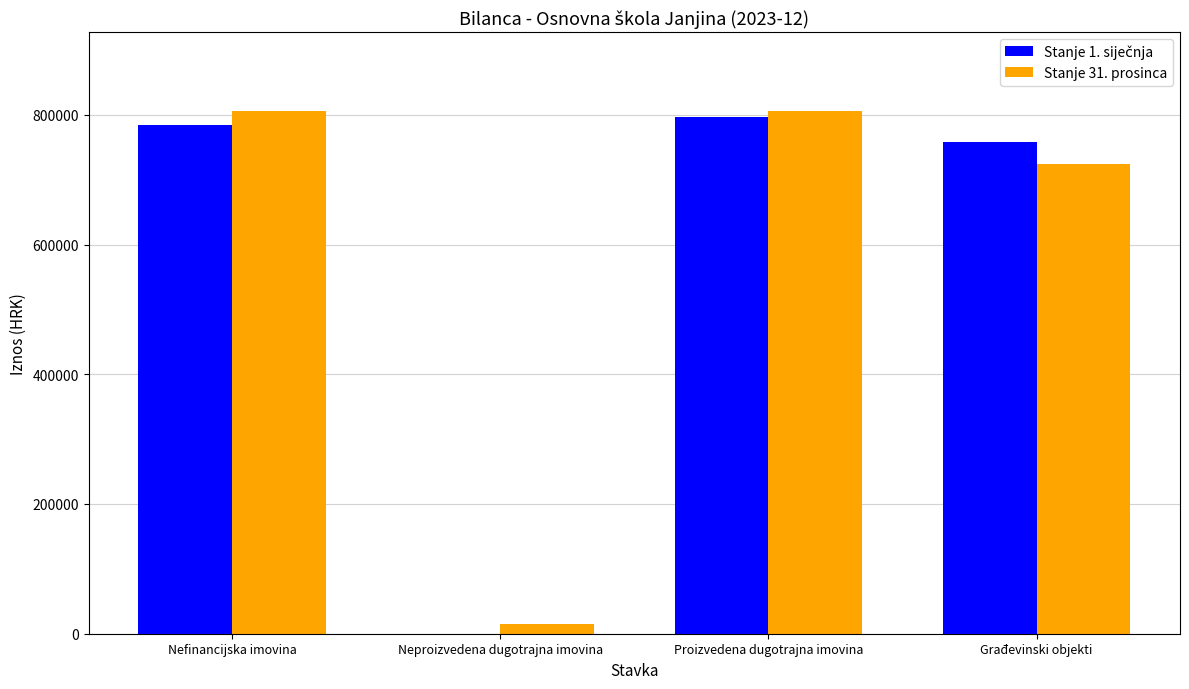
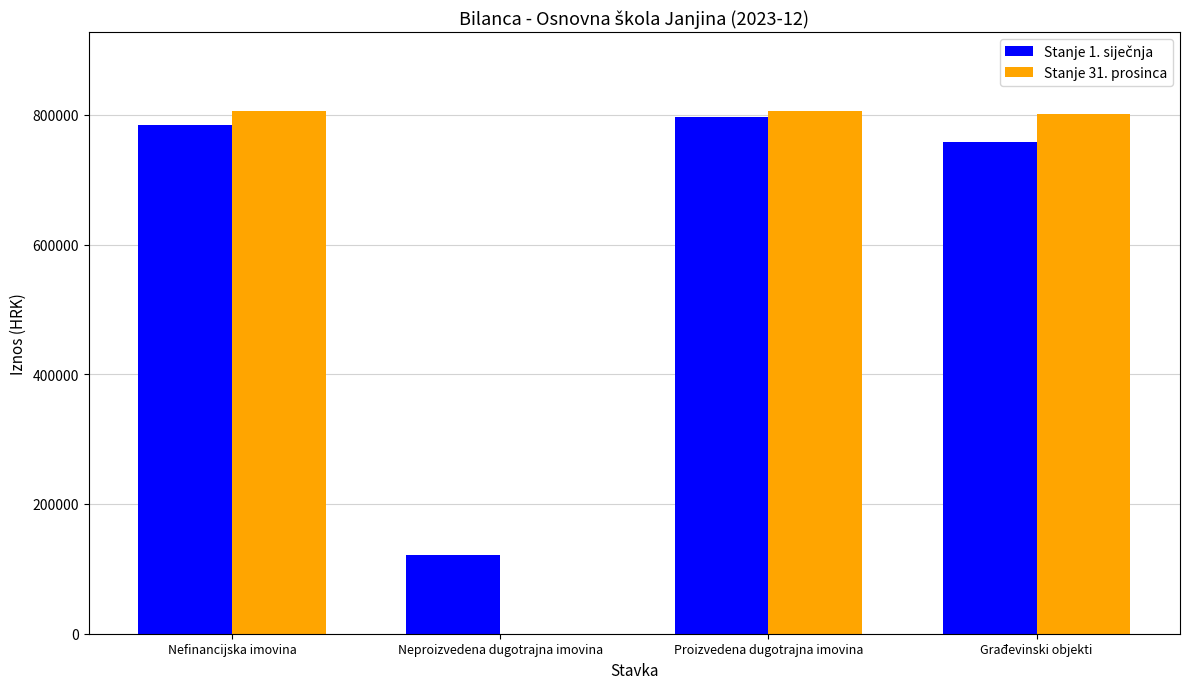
Stanje 1. siječnja, Neproizvedena dugotrajna imovina: 0 -> 120000
Stanje 31. prosinca, Neproizvedena dugotrajna imovina: 10000 -> 0
Stanje 31. prosinca, Građevinski objekti: 720000 -> 800000
